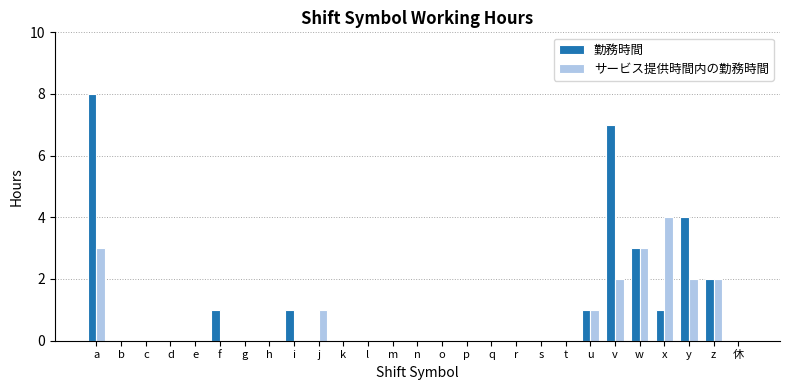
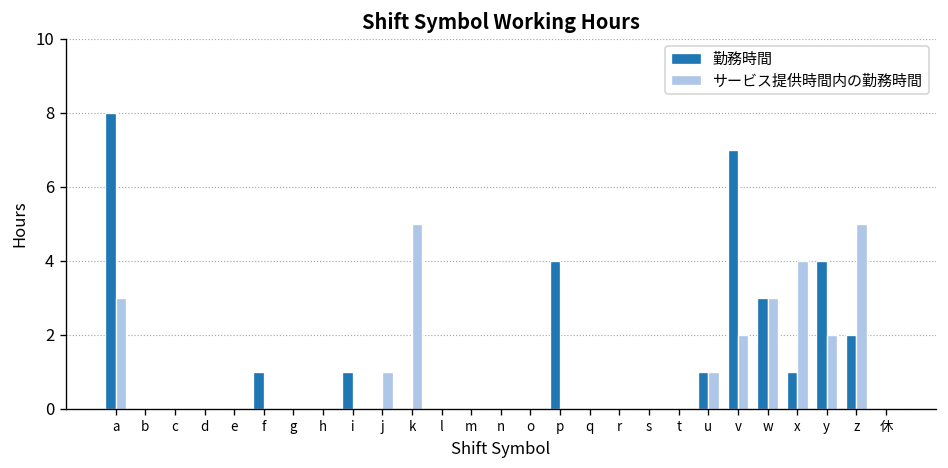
サービス提供時間内の勤務時間, k: 0 -> 5
勤務時間, p: 0 -> 4
サービス提供時間内の勤務時間, z: 2 -> 5
